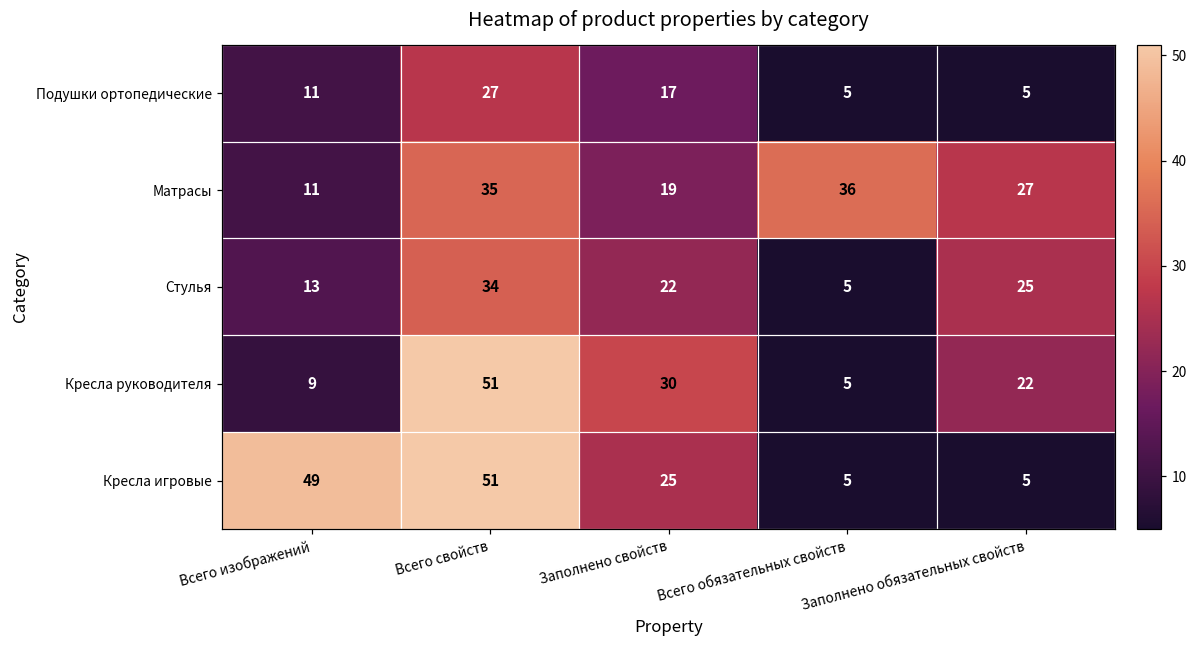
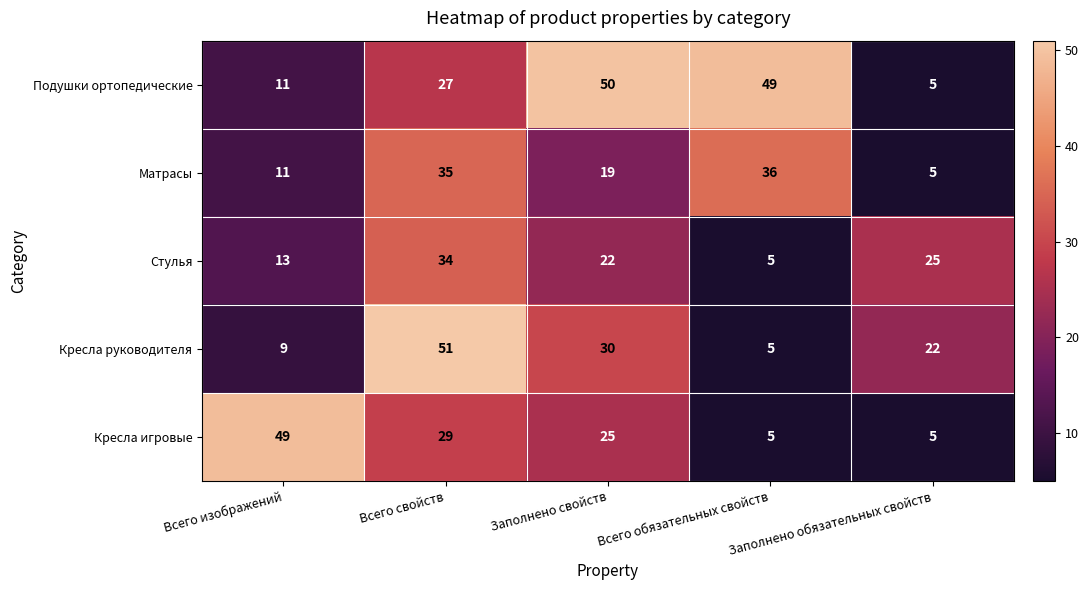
Подушки ортопедические, Заполнено свойств: 17 -> 50
Подушки ортопедические, Всего обязательных свойств: 5 -> 49
Матрасы, Заполнено обязательных свойств: 27 -> 5
Кресла игровые, Всего свойств: 51 -> 29
